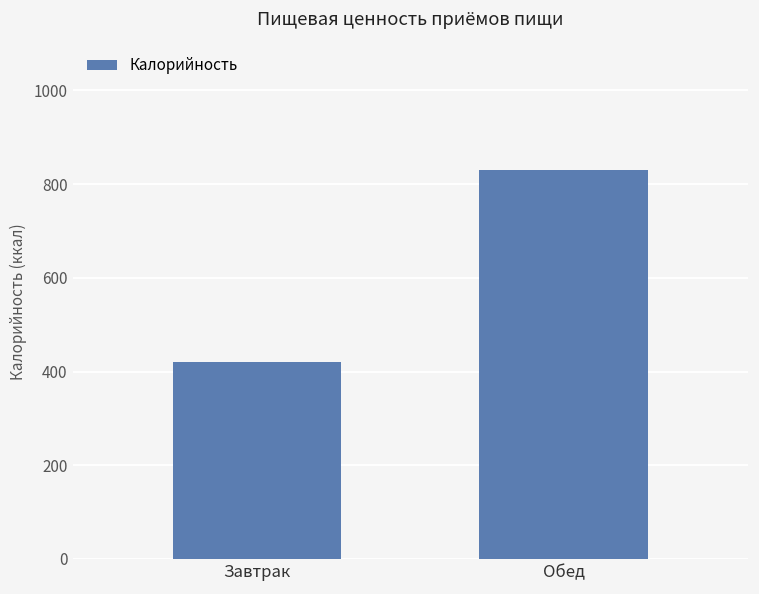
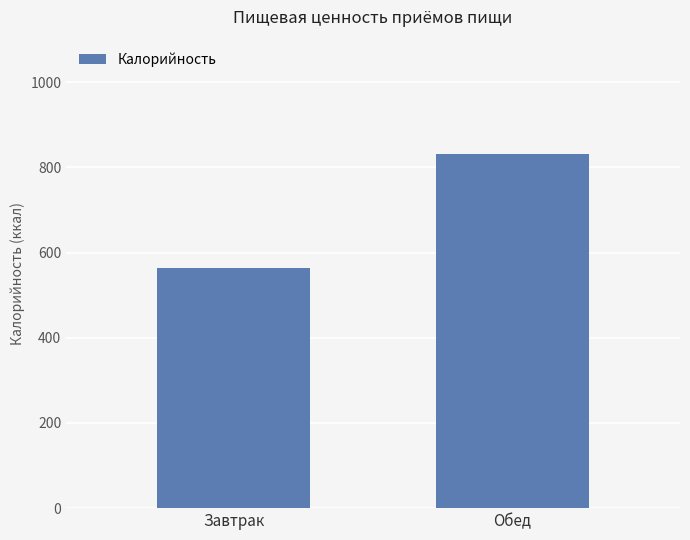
Завтрак: 420 -> 560
